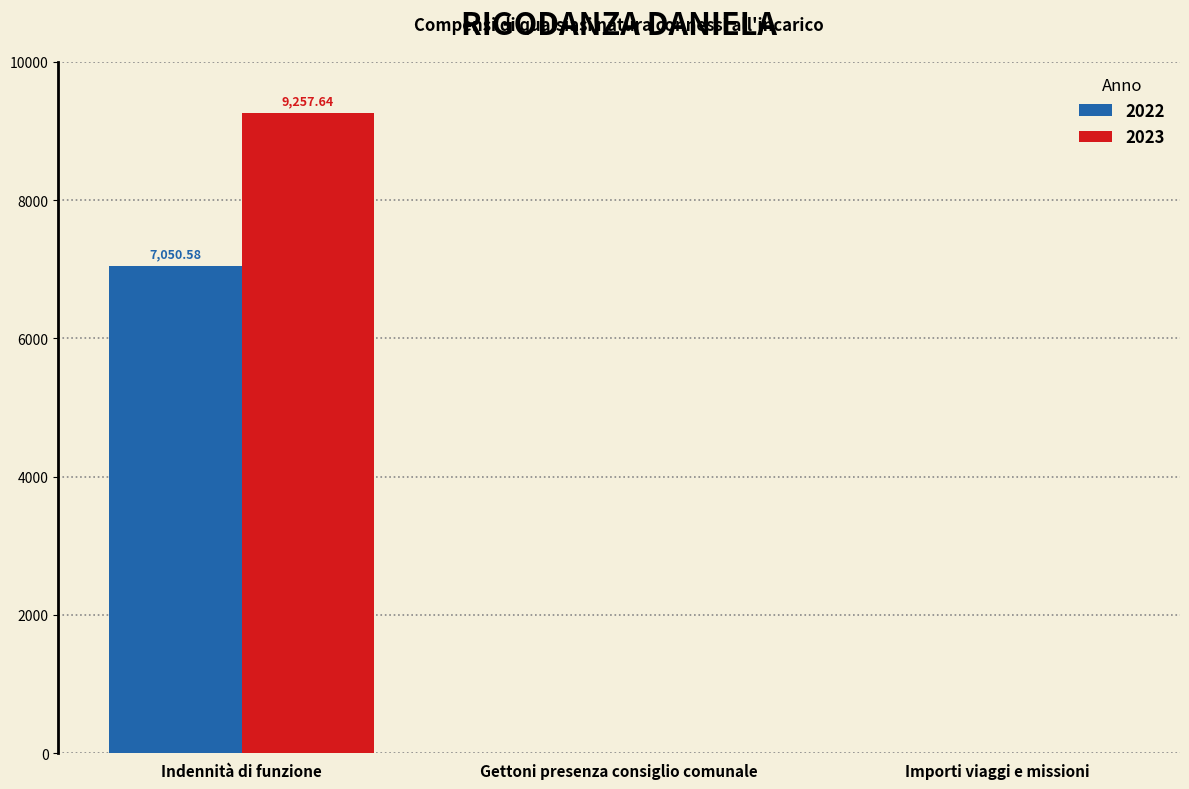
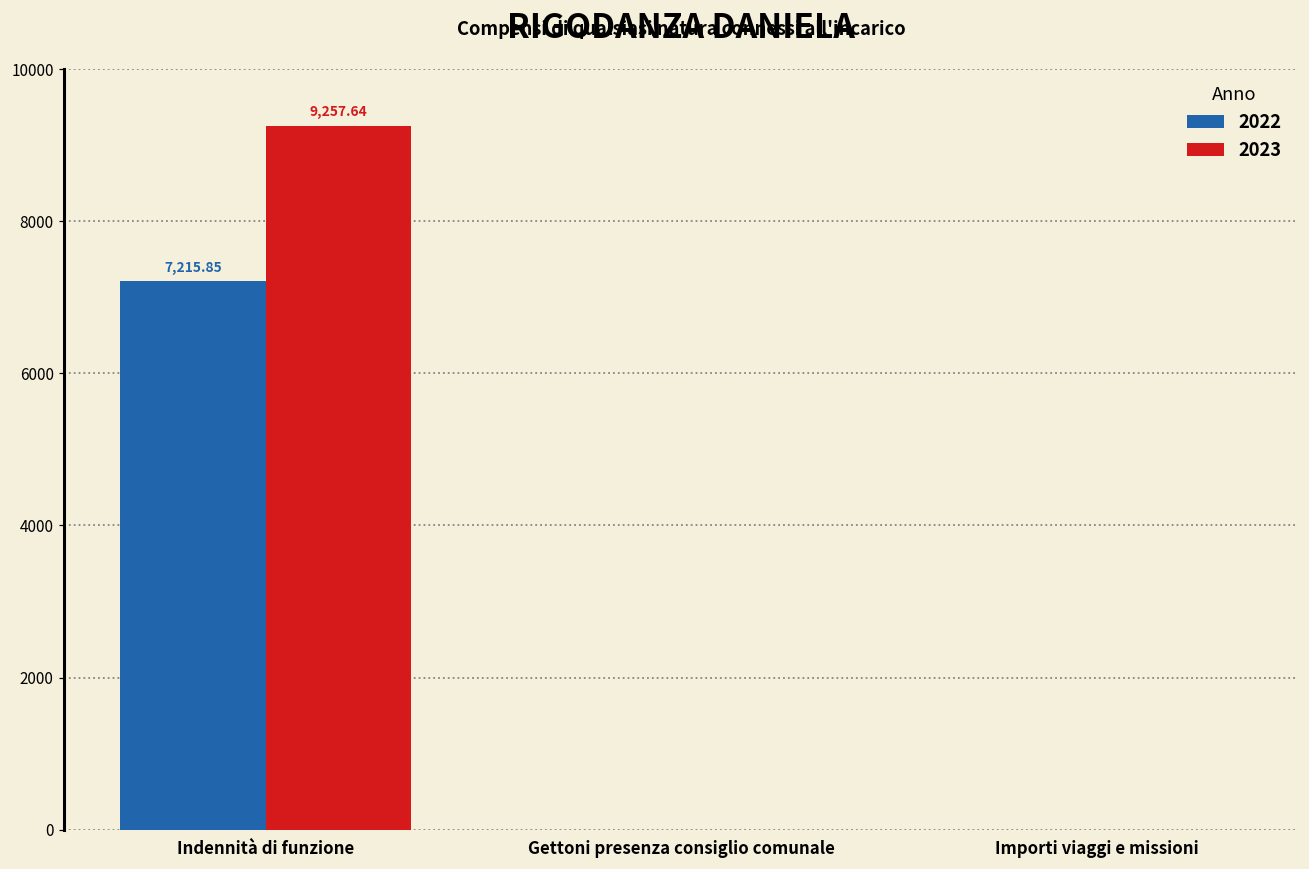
2022, Indennità di funzione: 7,050.58 -> 7,215.85
